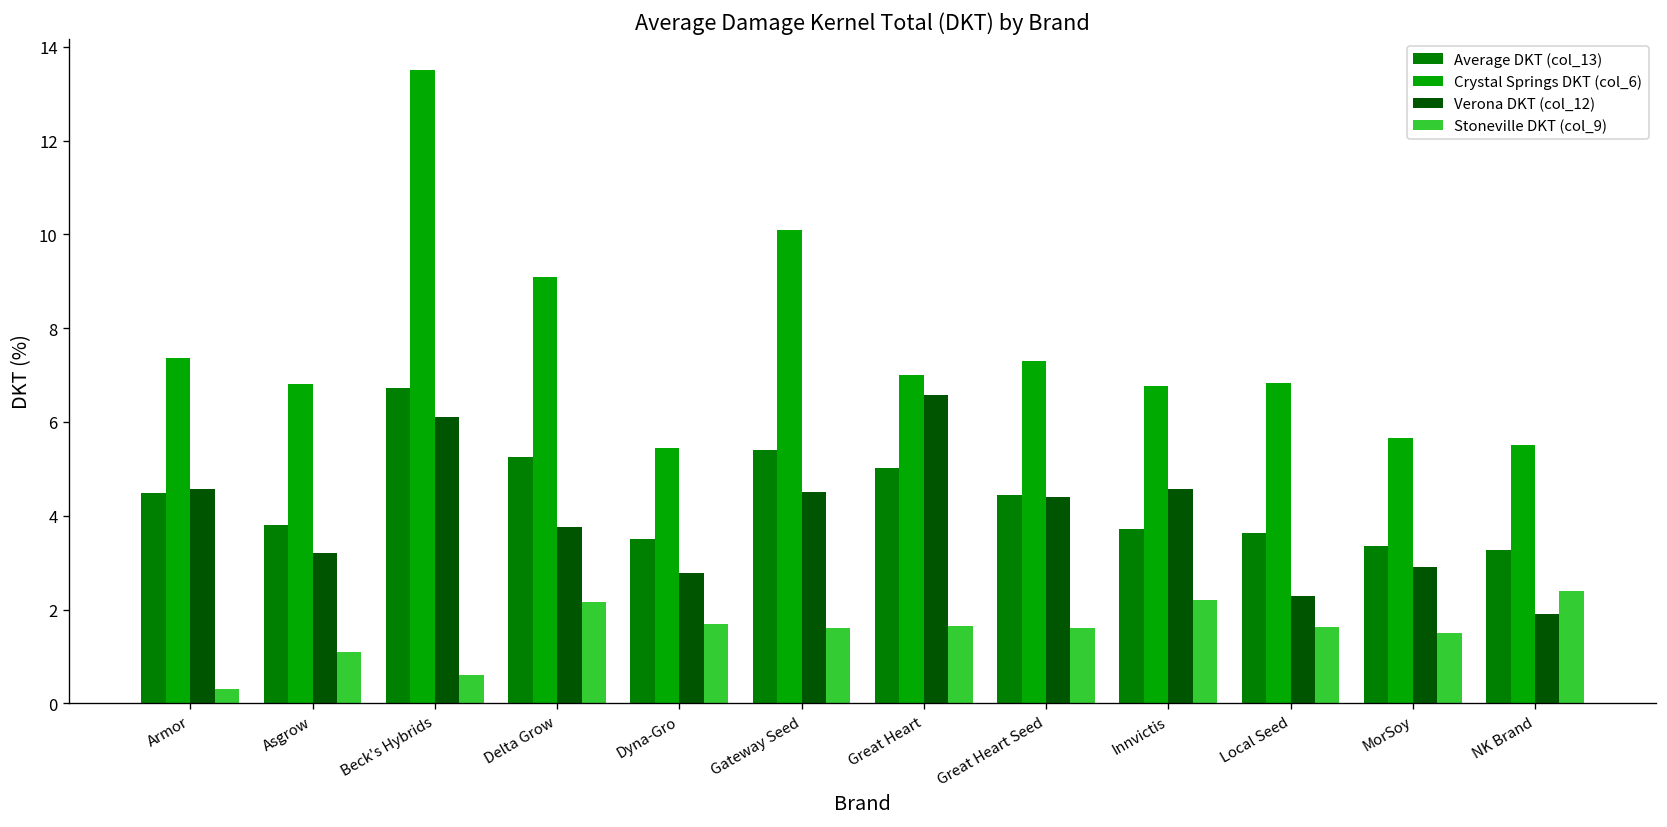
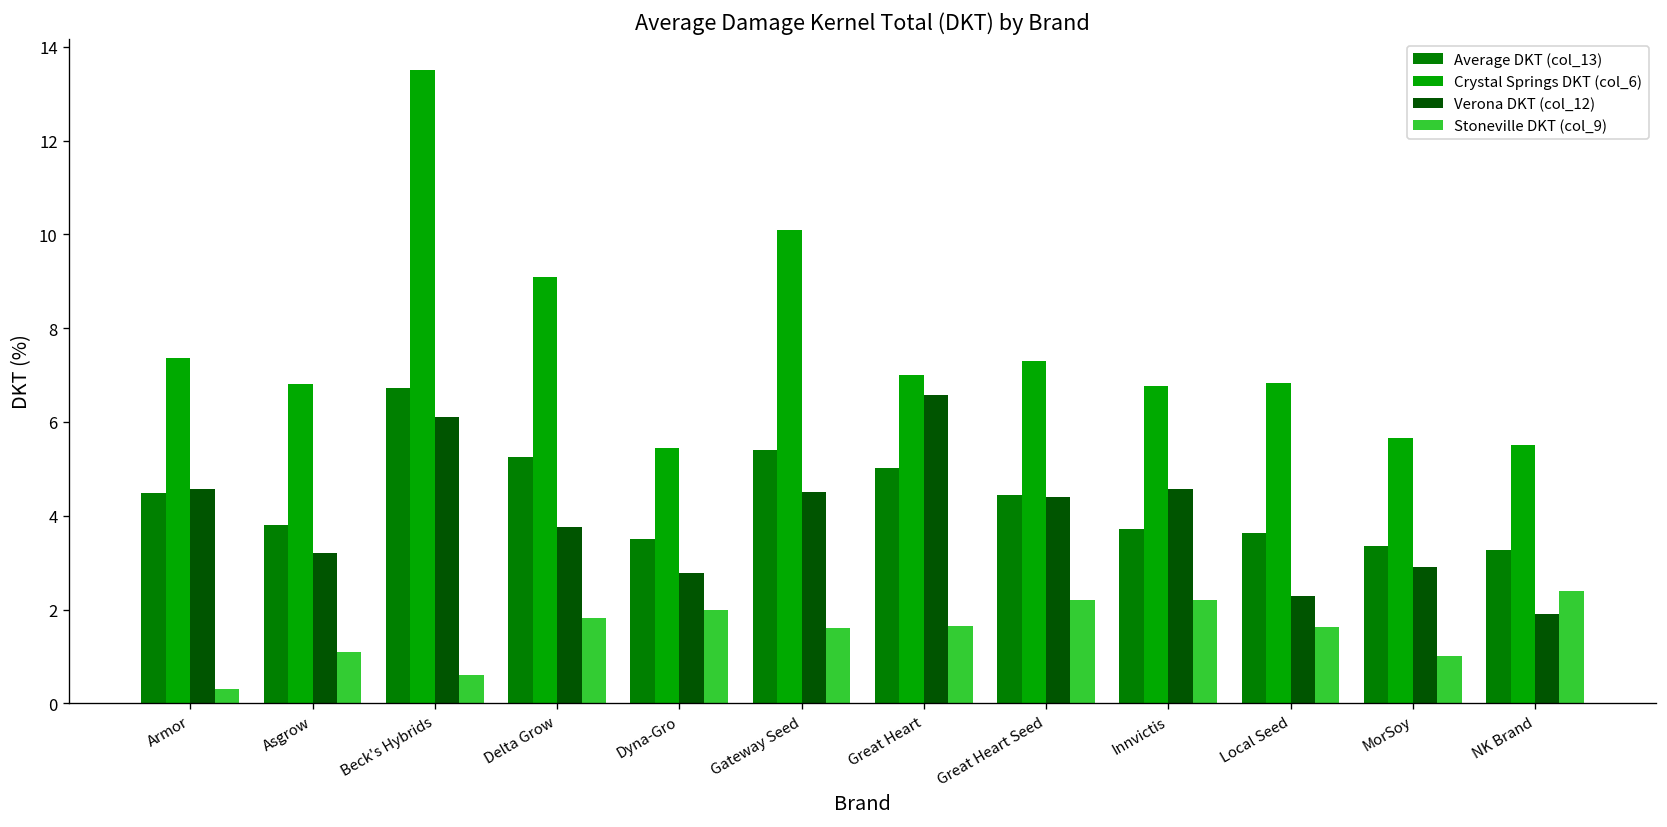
Stoneville DKT (col_9), Delta Grow: 2.2 -> 1.8
Stoneville DKT (col_9), Dyna-Gro: 1.7 -> 2.0
Stoneville DKT (col_9), Great Heart Seed: 1.6 -> 2.2
Stoneville DKT (col_9), MorSoy: 1.5 -> 1.0
